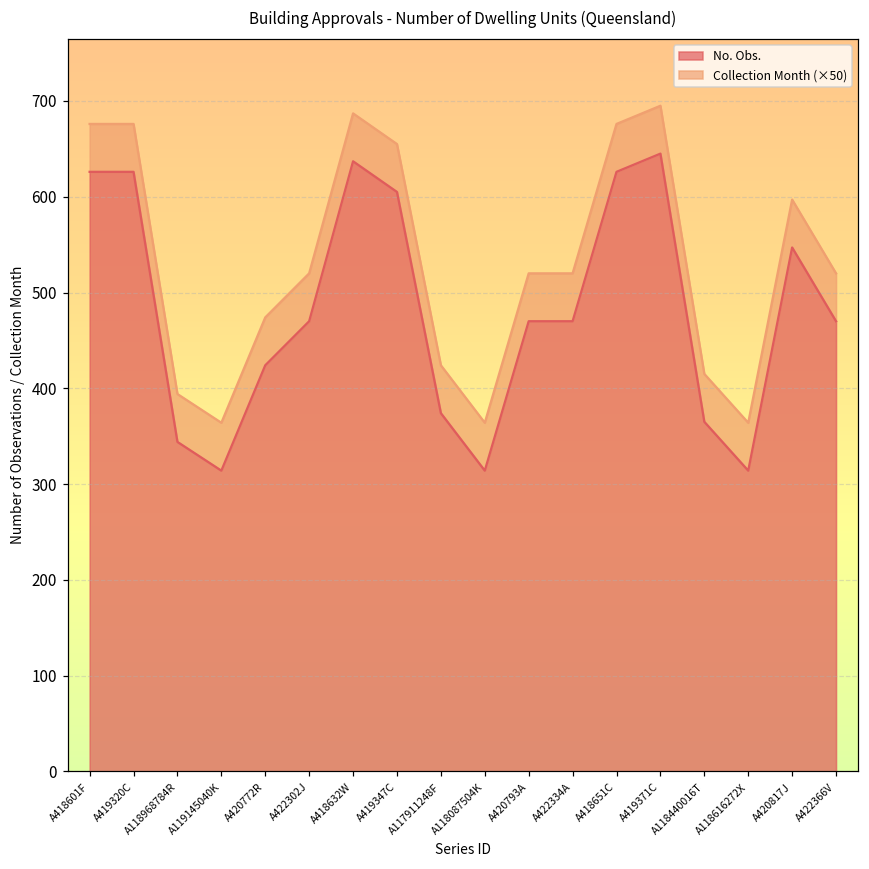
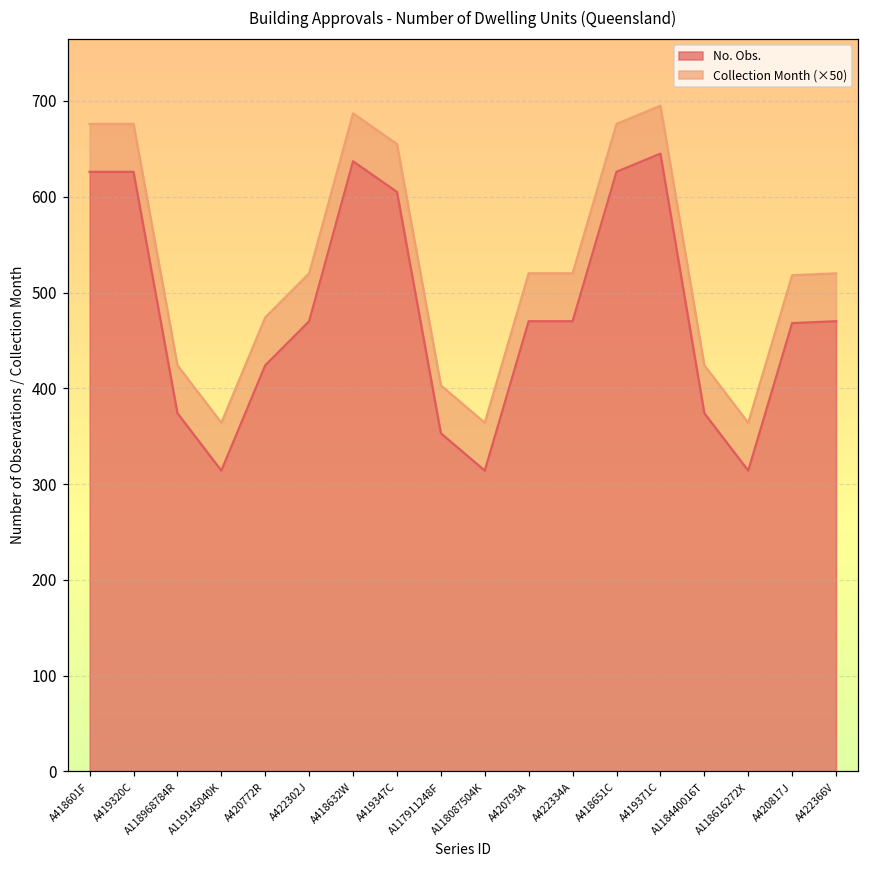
No. Obs., A118968784R: 340 -> 370
No. Obs., A117911248F: 370 -> 350
No. Obs., A118440016T: 365 -> 374
No. Obs., A420817J: 550 -> 470
